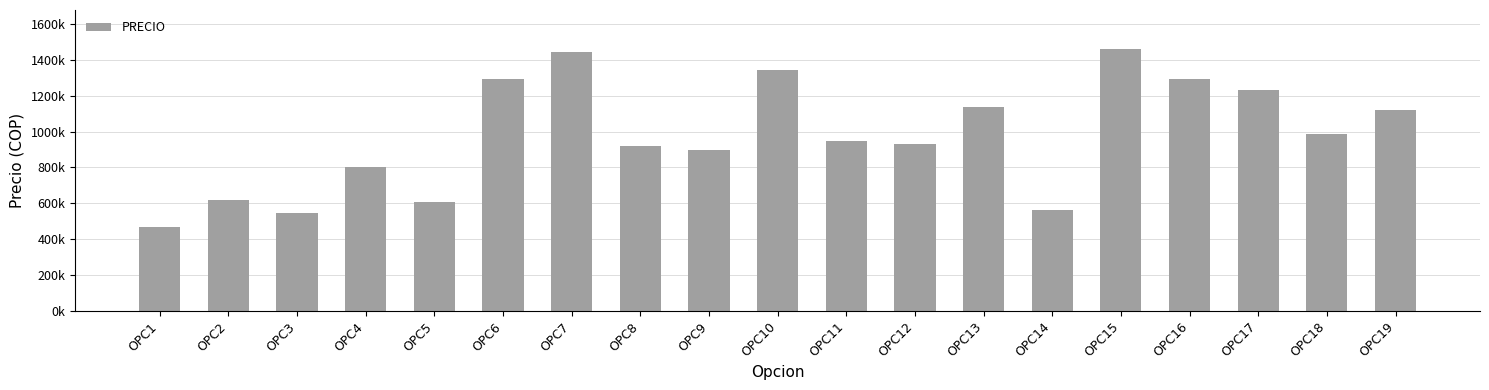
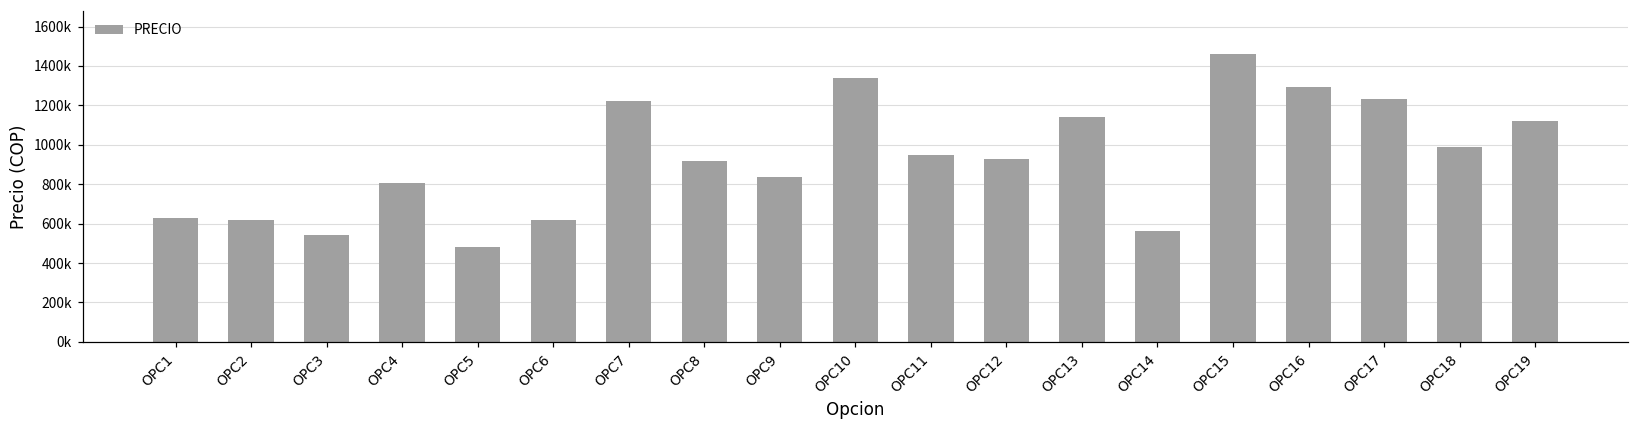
OPC1: 470000 -> 630000
OPC5: 610000 -> 480000
OPC6: 1300000 -> 620000
OPC7: 1450000 -> 1220000
OPC9: 900000 -> 840000
